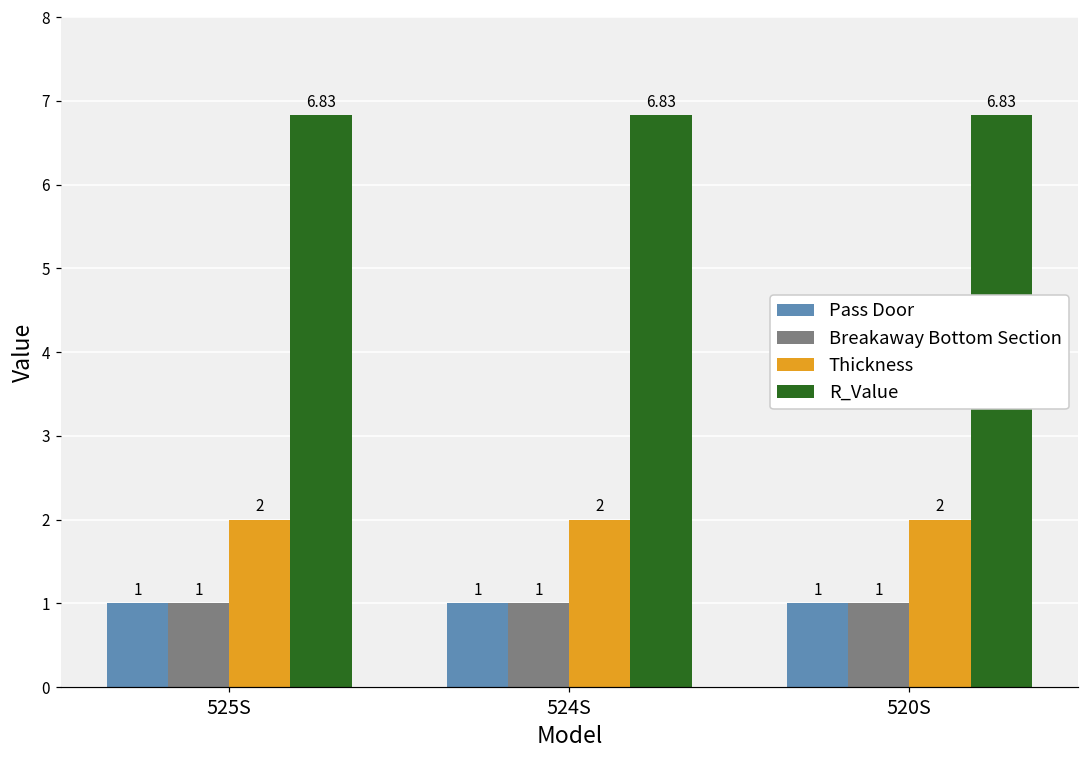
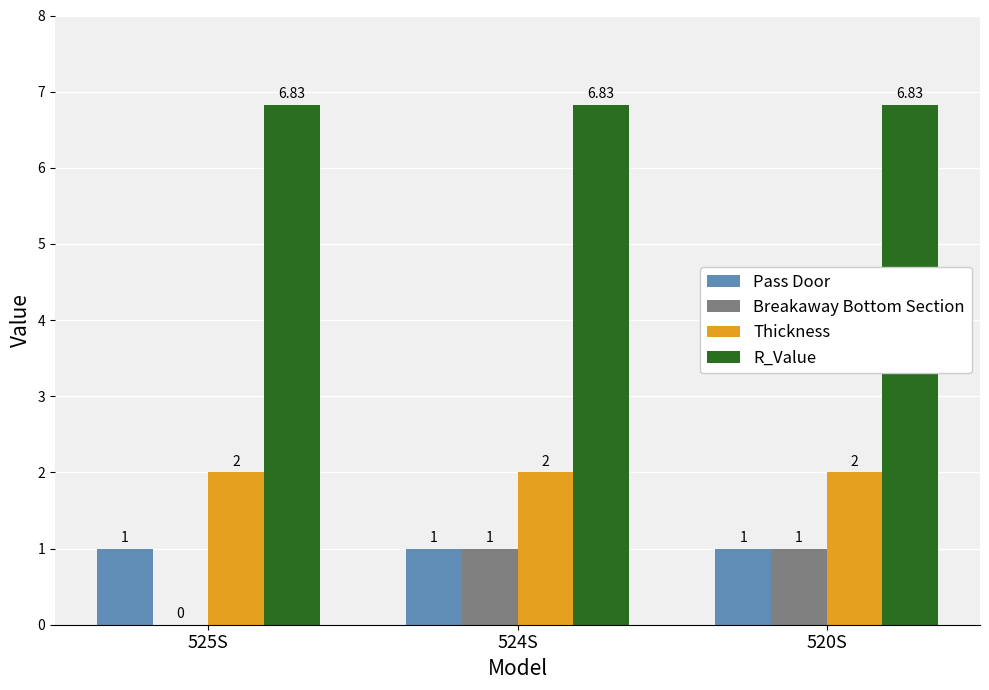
Breakaway Bottom Section, 525S: 1 -> 0
